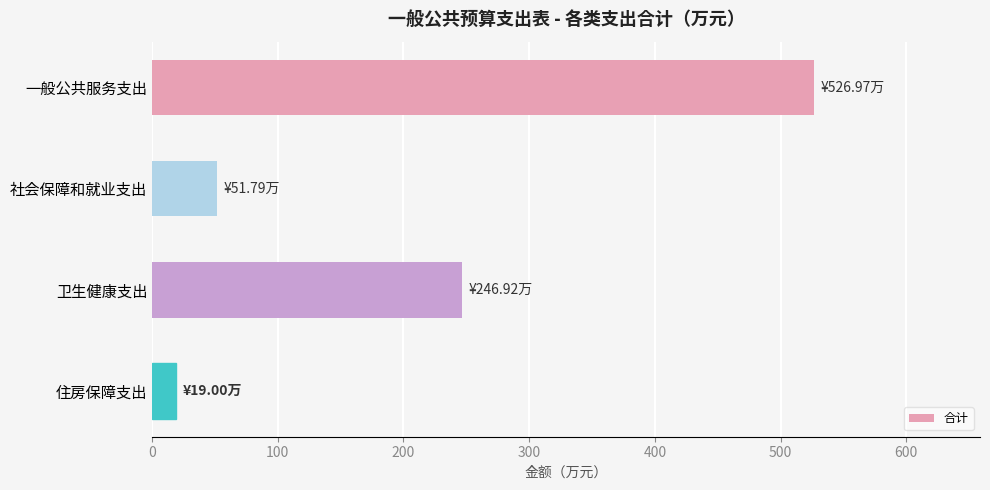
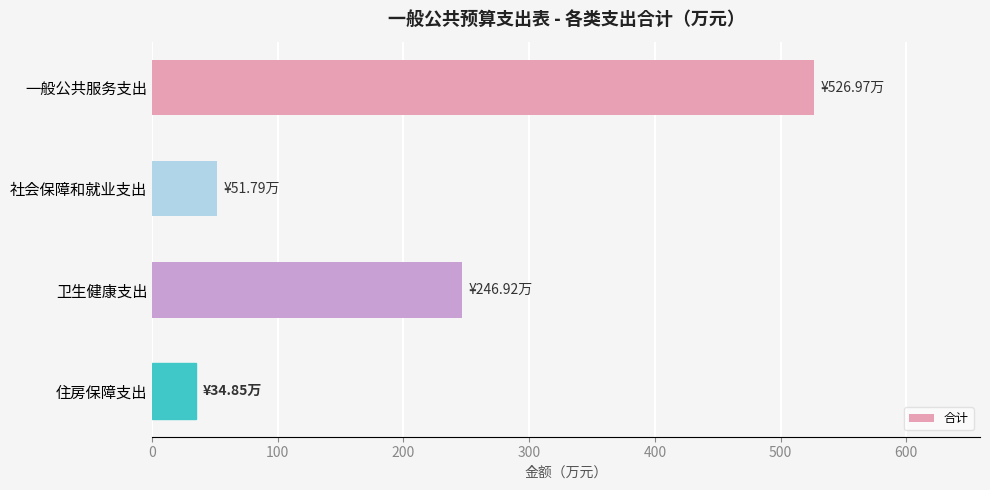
住房保障支出: ¥19.00万 -> ¥34.85万
